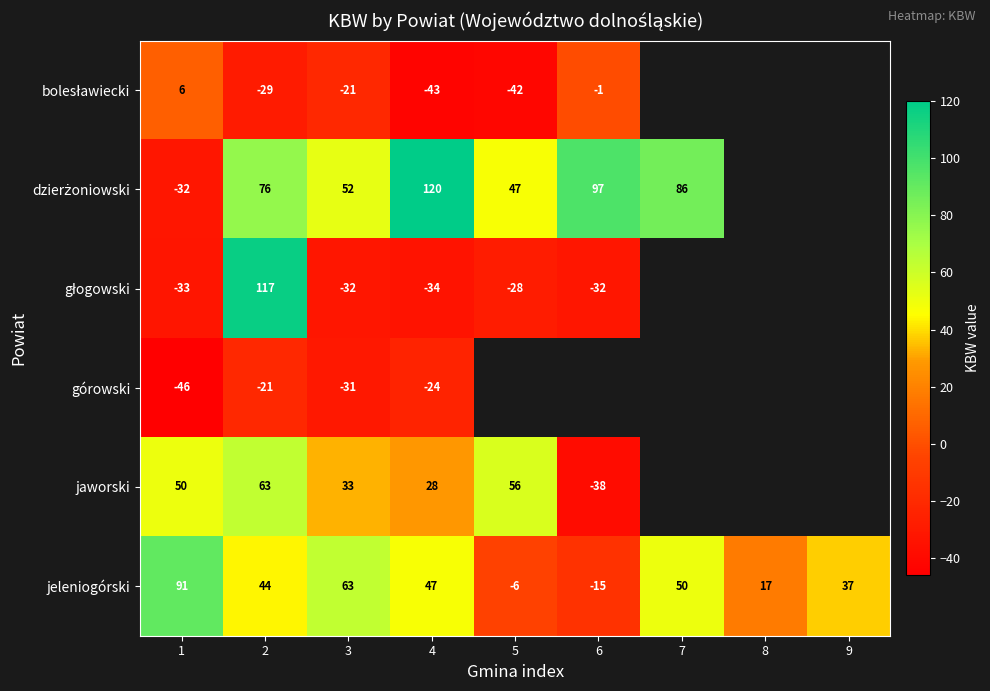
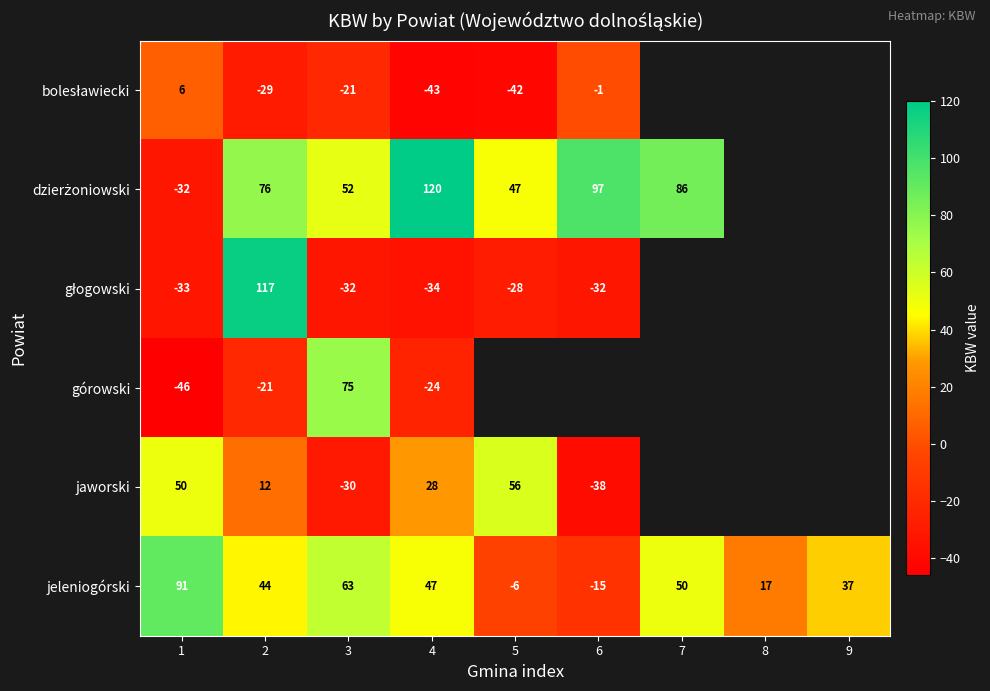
górowski, 3: -31 -> 75
jaworski, 2: 63 -> 12
jaworski, 3: 33 -> -30
